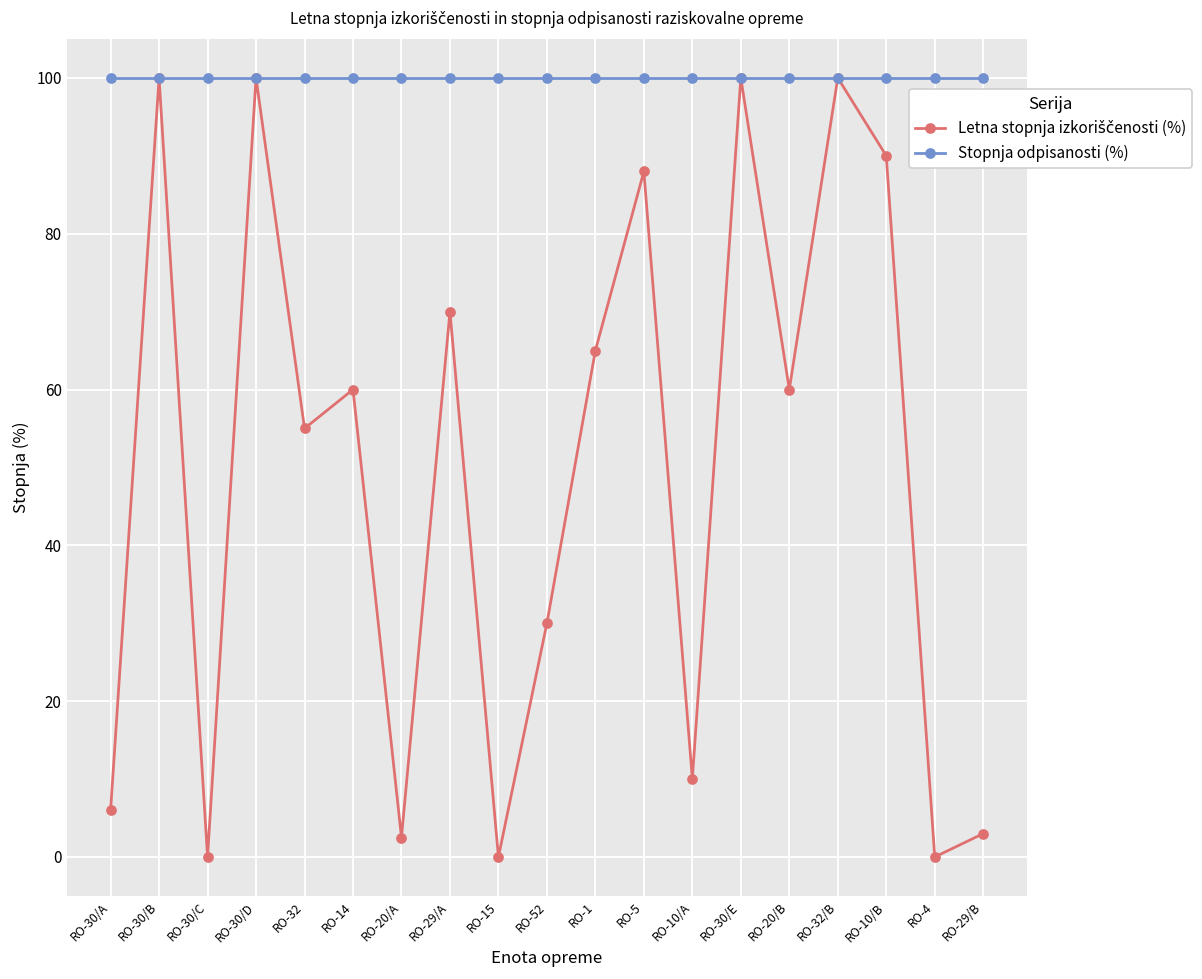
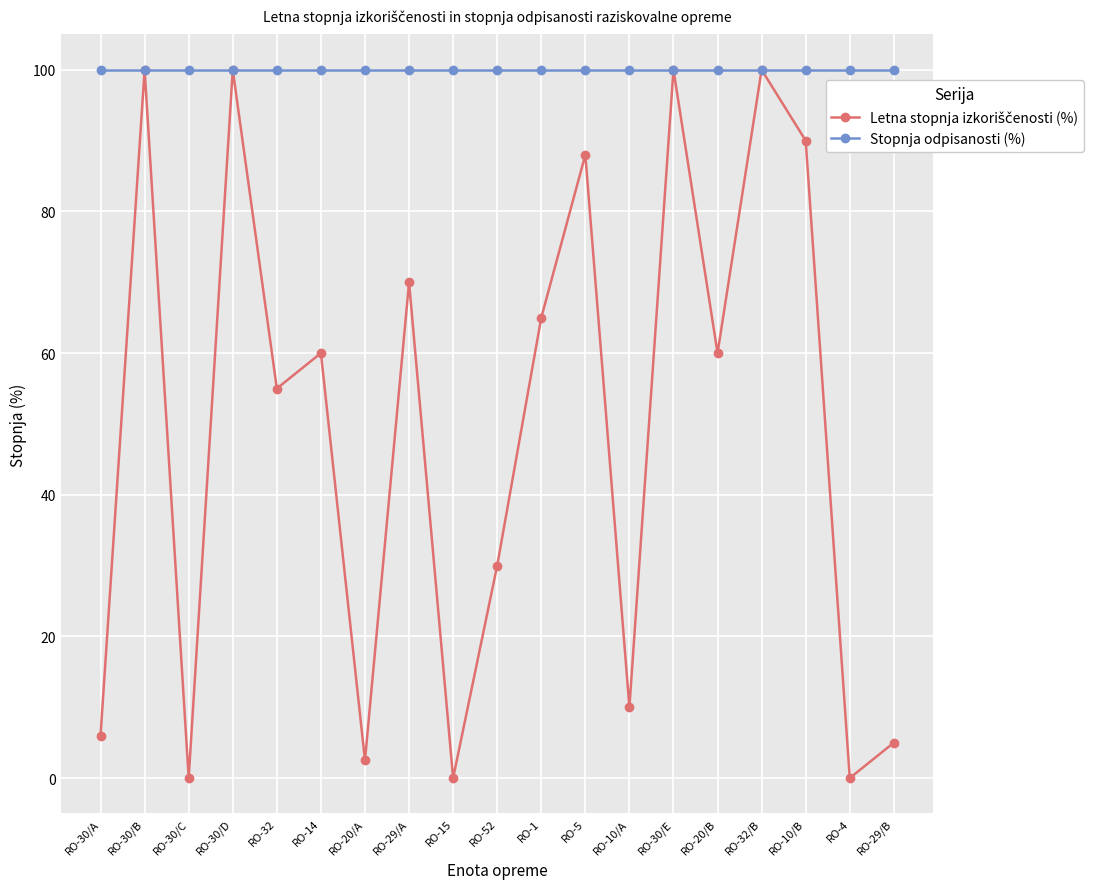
Letna stopnja izkoriščenosti (%), RO-29/B: 3 -> 5
